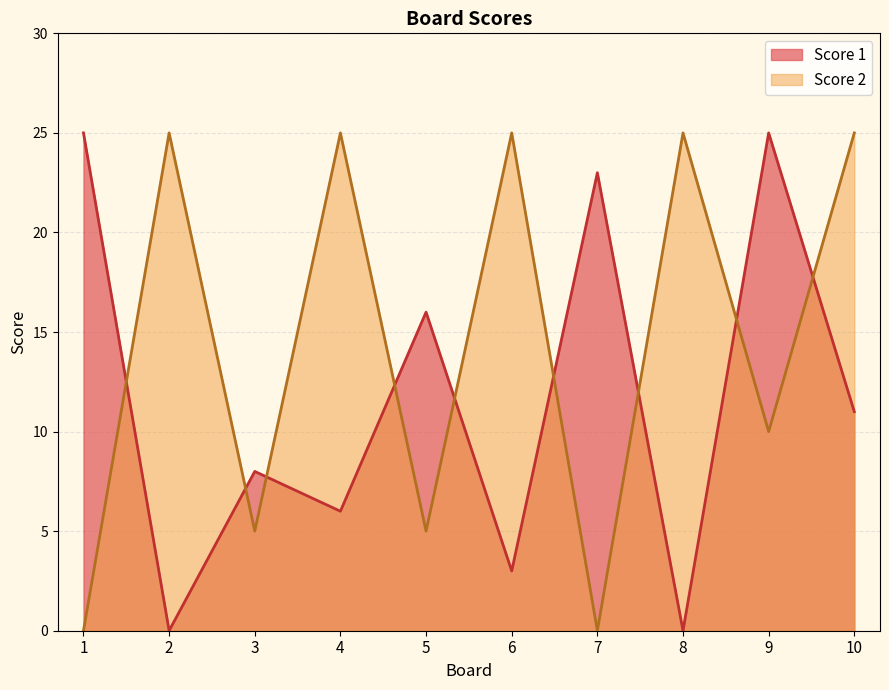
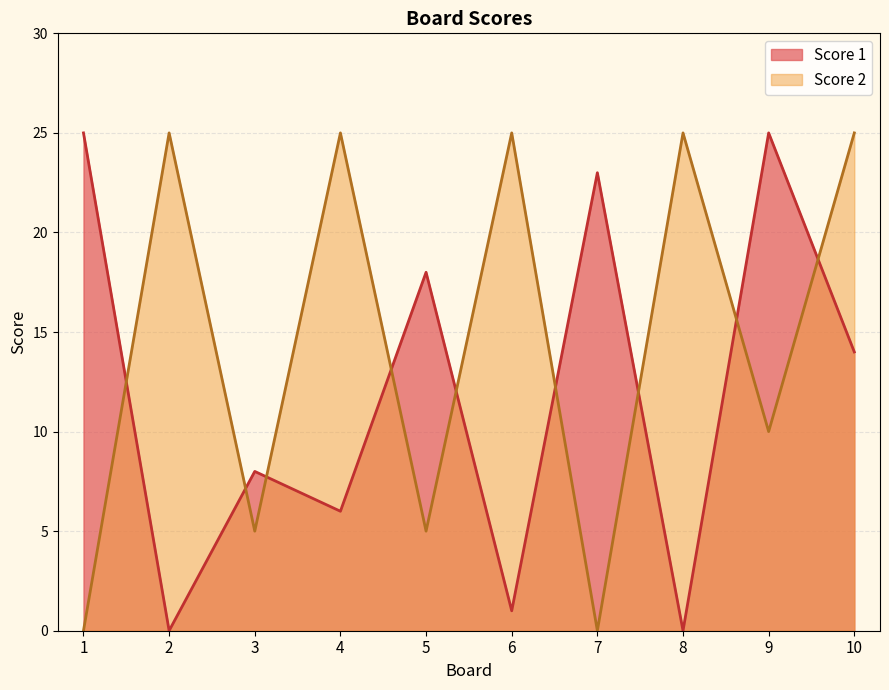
Score 1, 5: 16 -> 18
Score 1, 6: 3 -> 1
Score 1, 10: 11 -> 14
